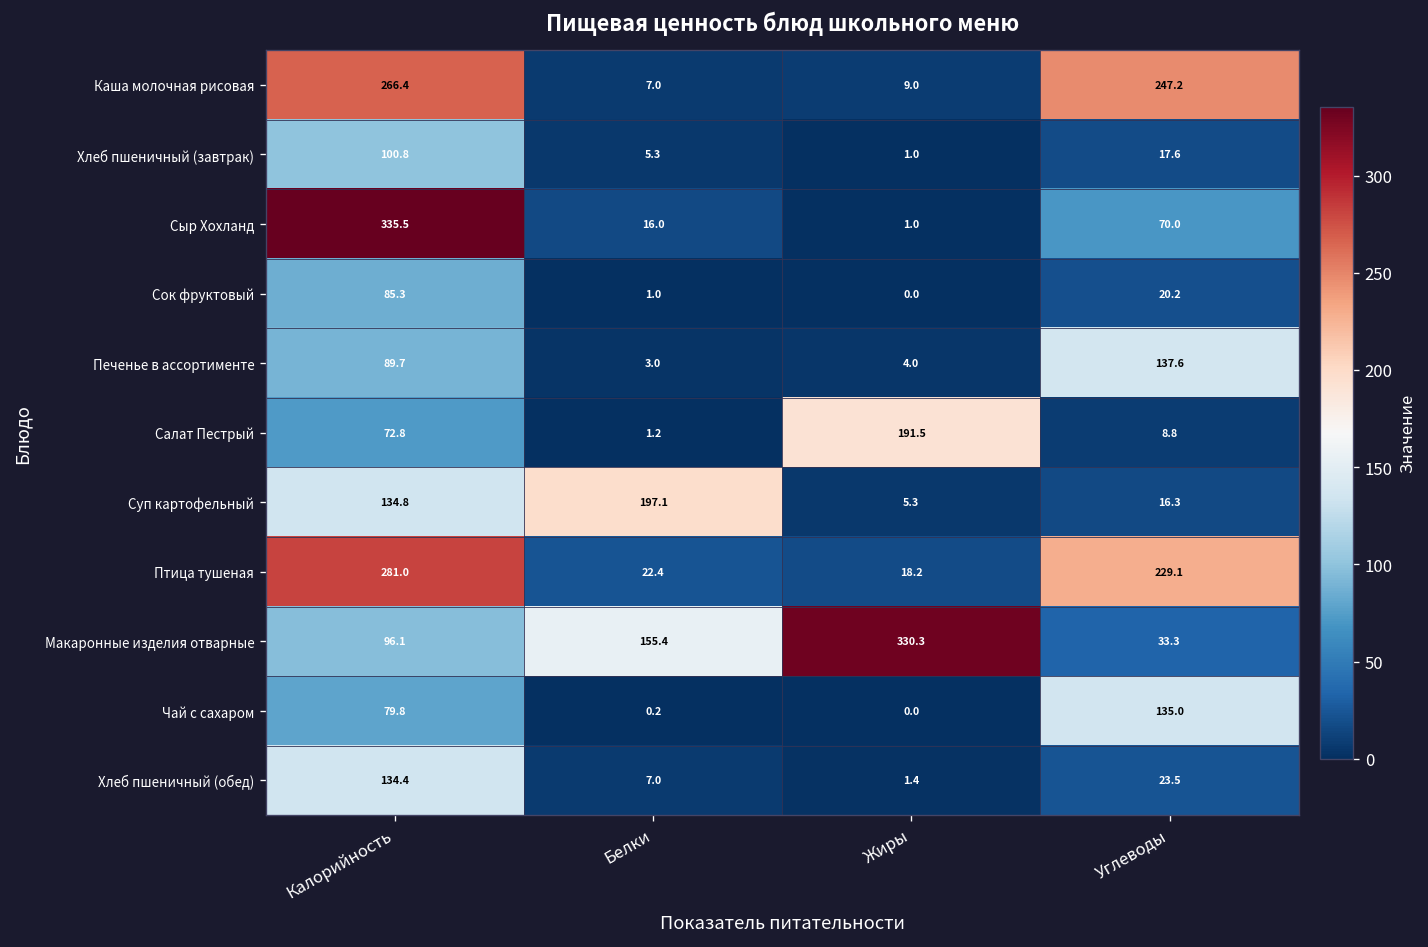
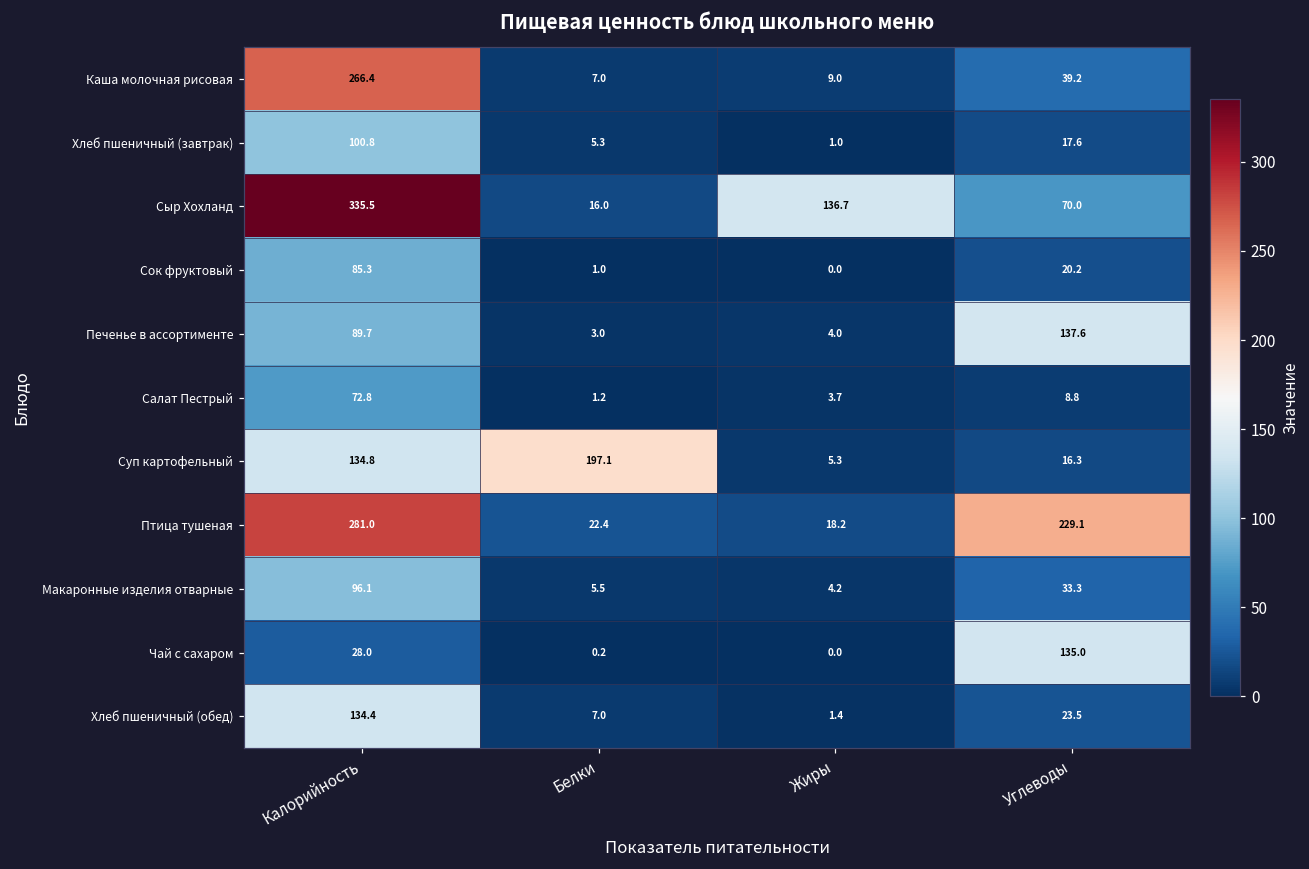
Каша молочная рисовая, Углеводы: 247.2 -> 39.2
Сыр Хохланд, Жиры: 1.0 -> 136.7
Салат Пестрый, Жиры: 191.5 -> 3.7
Макаронные изделия отварные, Белки: 155.4 -> 5.5
Макаронные изделия отварные, Жиры: 330.3 -> 4.2
Чай с сахаром, Калорийность: 79.8 -> 28.0
